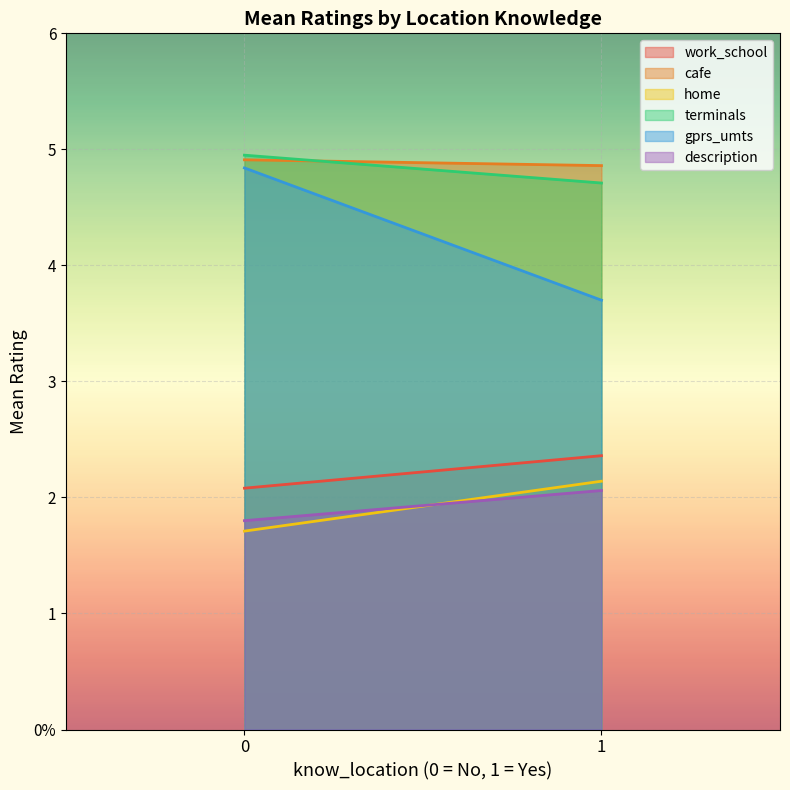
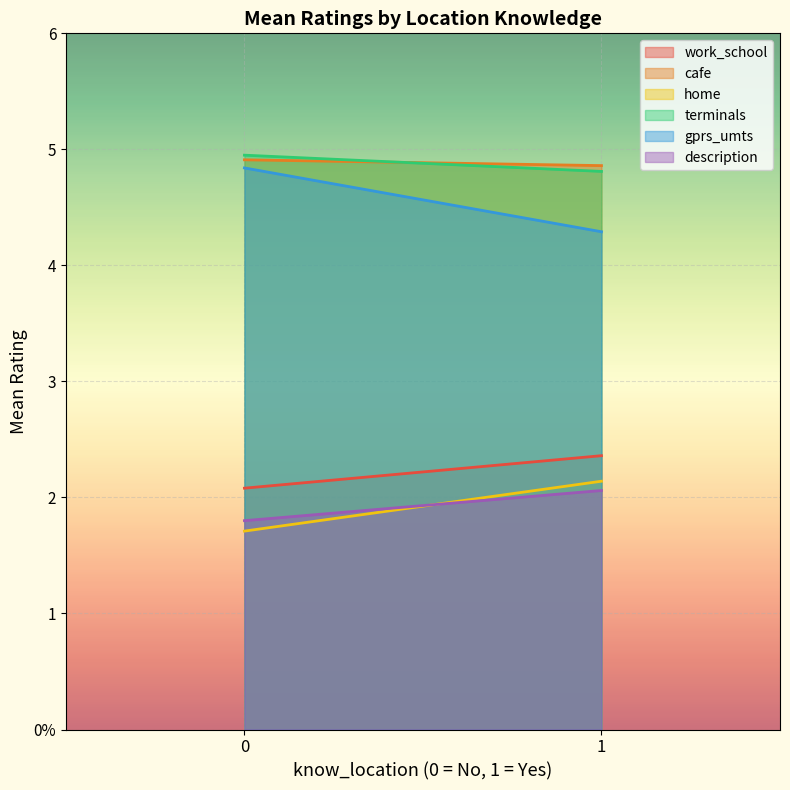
terminals, 1: 4.71 -> 4.81
gprs_umts, 1: 3.70 -> 4.29
